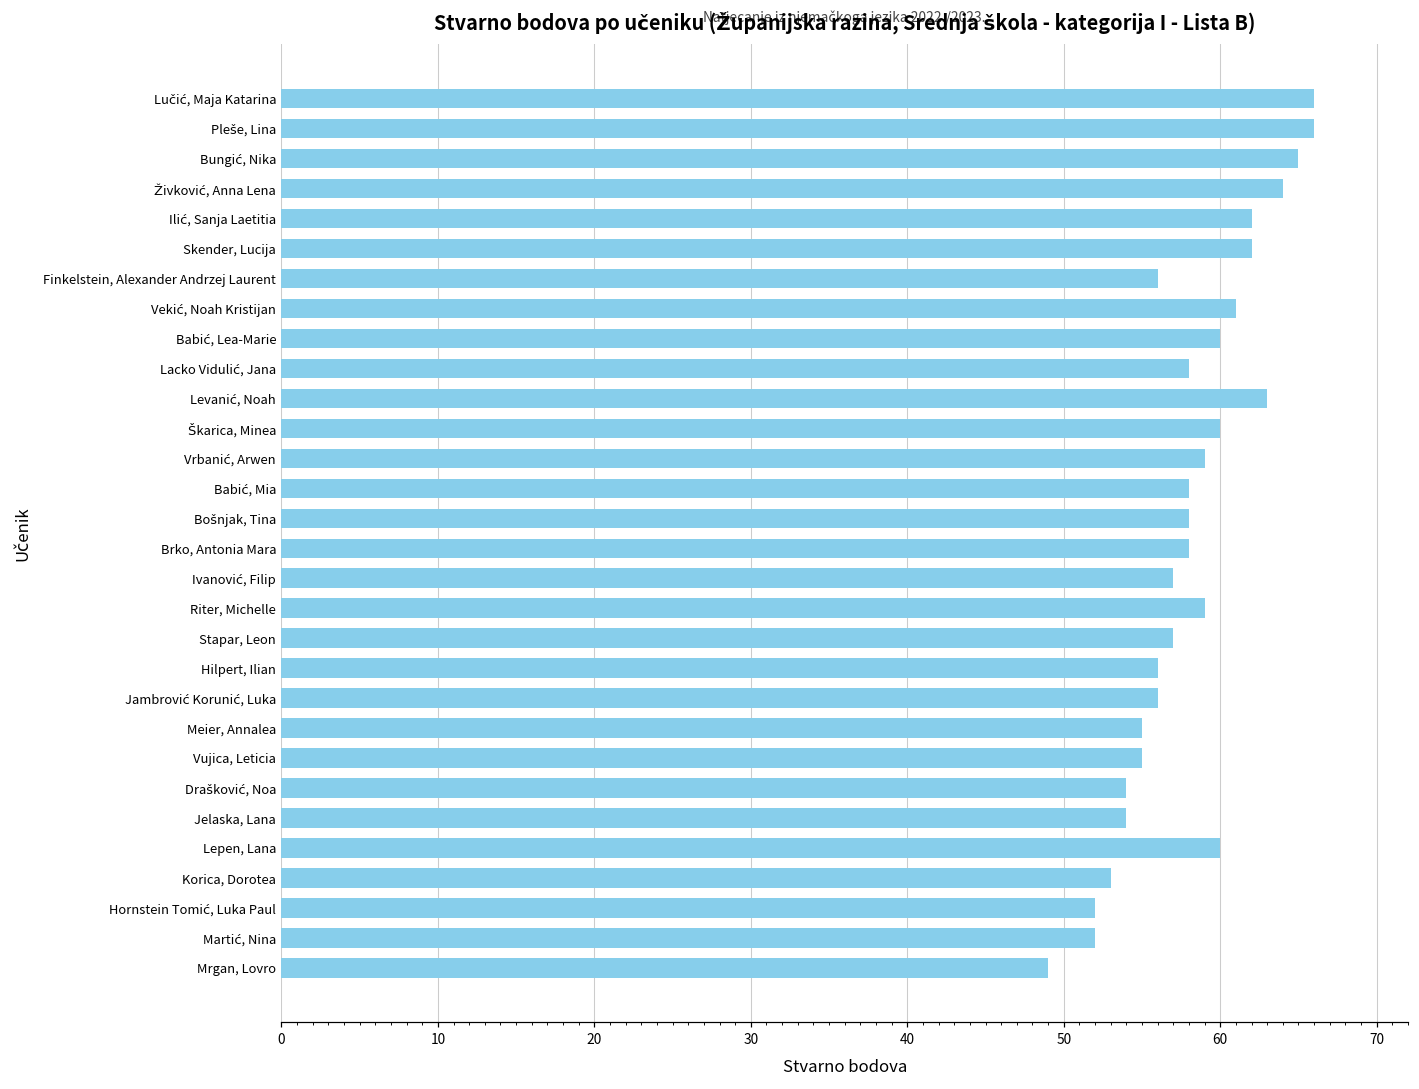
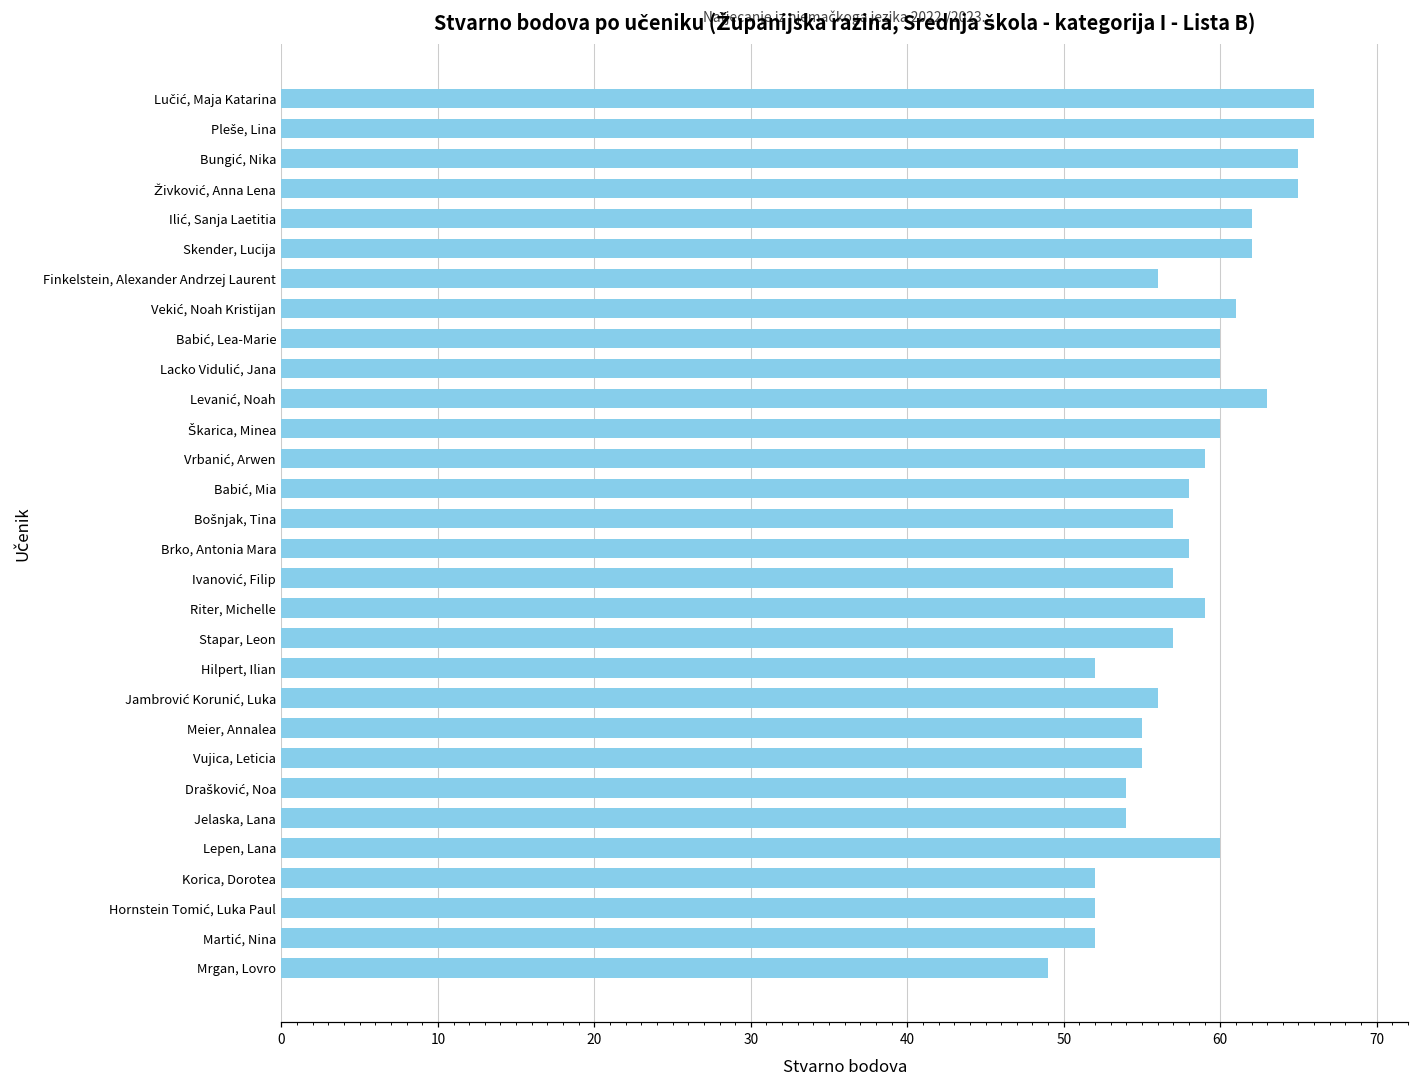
Živković, Anna Lena: 64 -> 65
Lacko Vidulić, Jana: 58 -> 60
Bošnjak, Tina: 58 -> 57
Hilpert, Ilian: 56 -> 52
Korica, Dorotea: 53 -> 52
